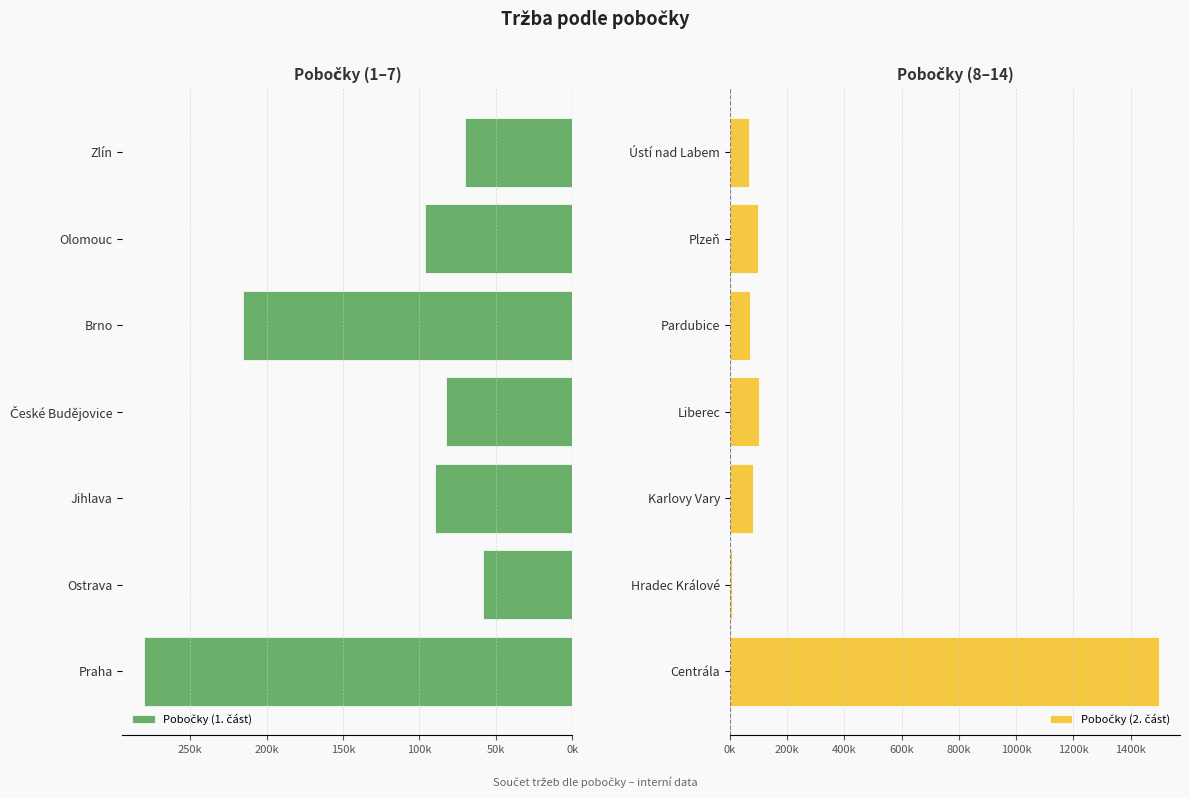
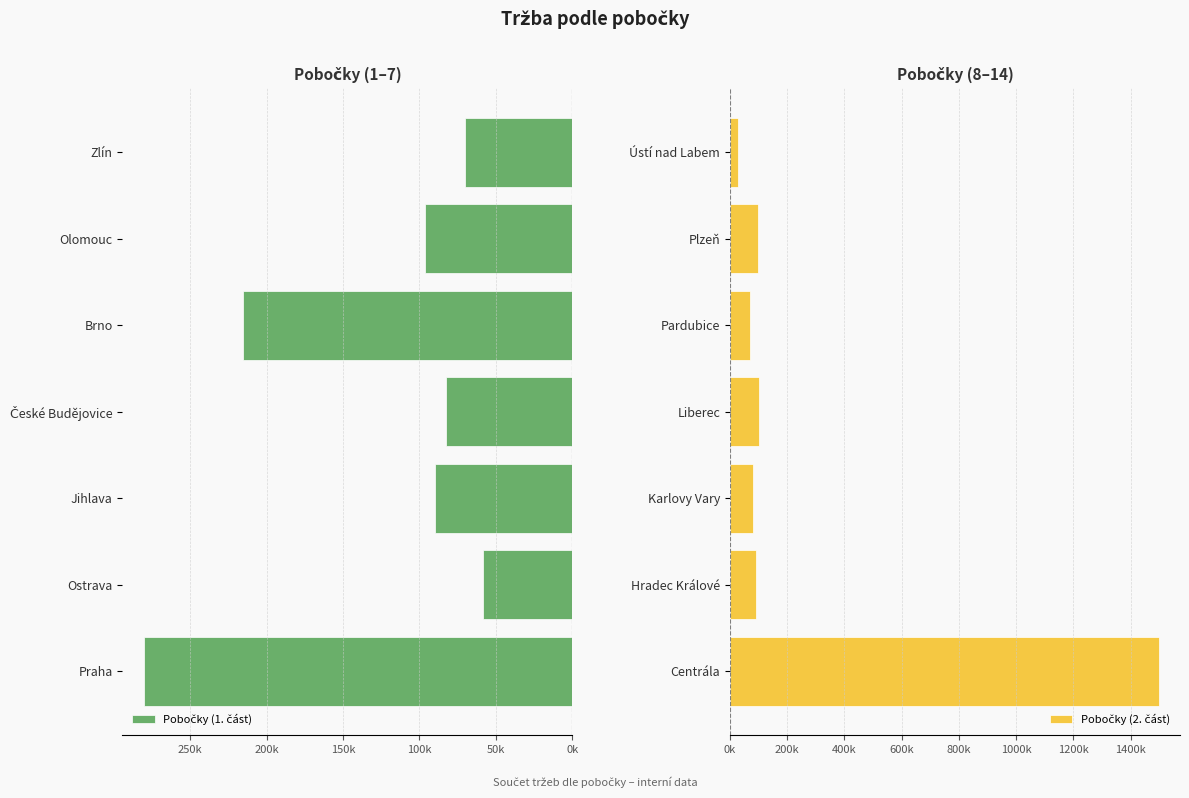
Pobočky (8–14), Ústí nad Labem: 70000 -> 30000
Pobočky (8–14), Hradec Králové: 10000 -> 90000
